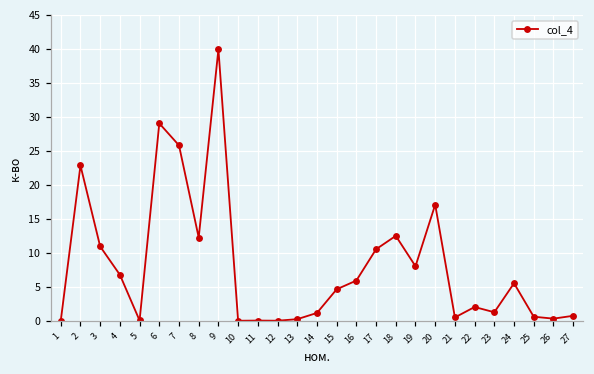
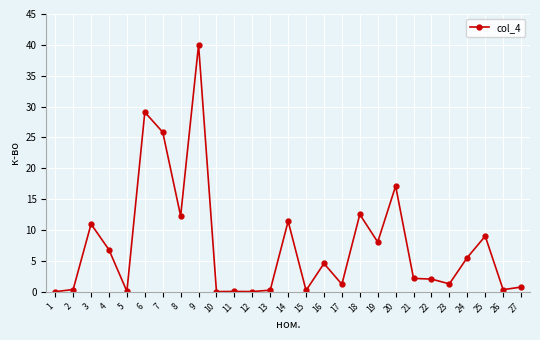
2: 23 -> 0
14: 1 -> 11
15: 5 -> 0
16: 6 -> 5
17: 11 -> 1
21: 1 -> 2
25: 1 -> 9
